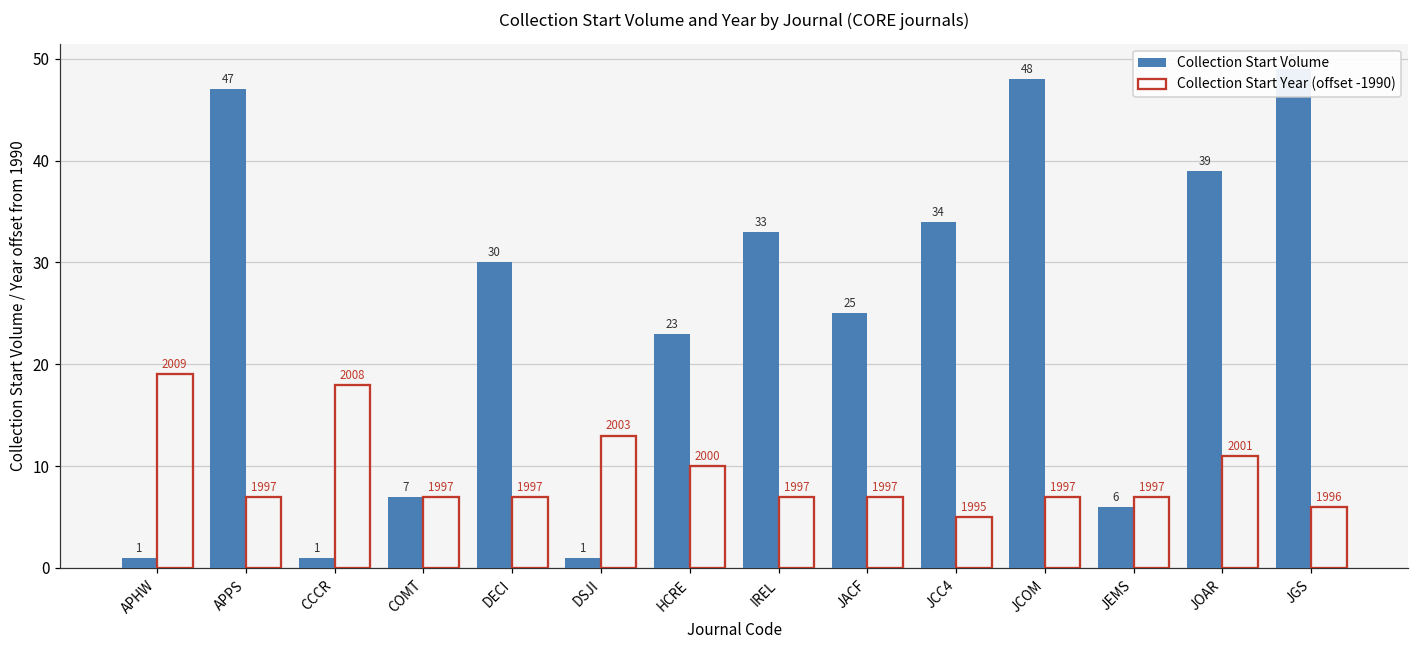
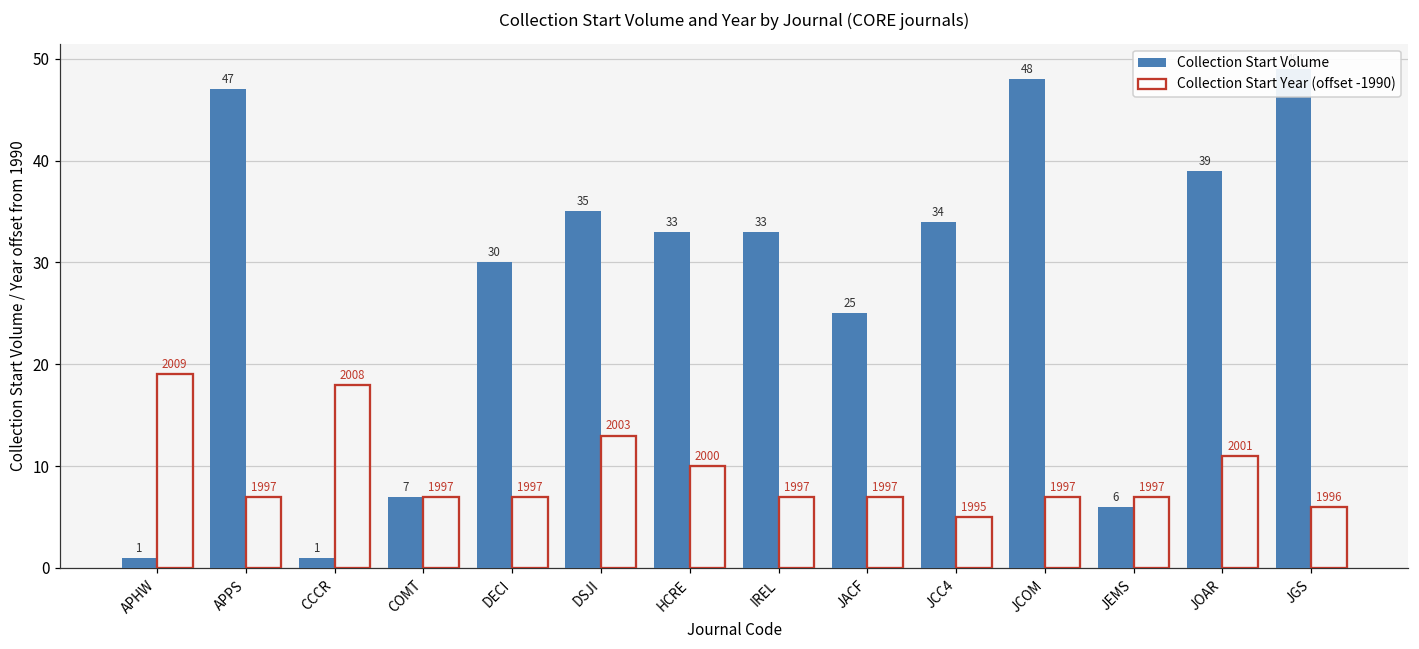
Collection Start Volume, DSJI: 1 -> 35
Collection Start Volume, HCRE: 23 -> 33
